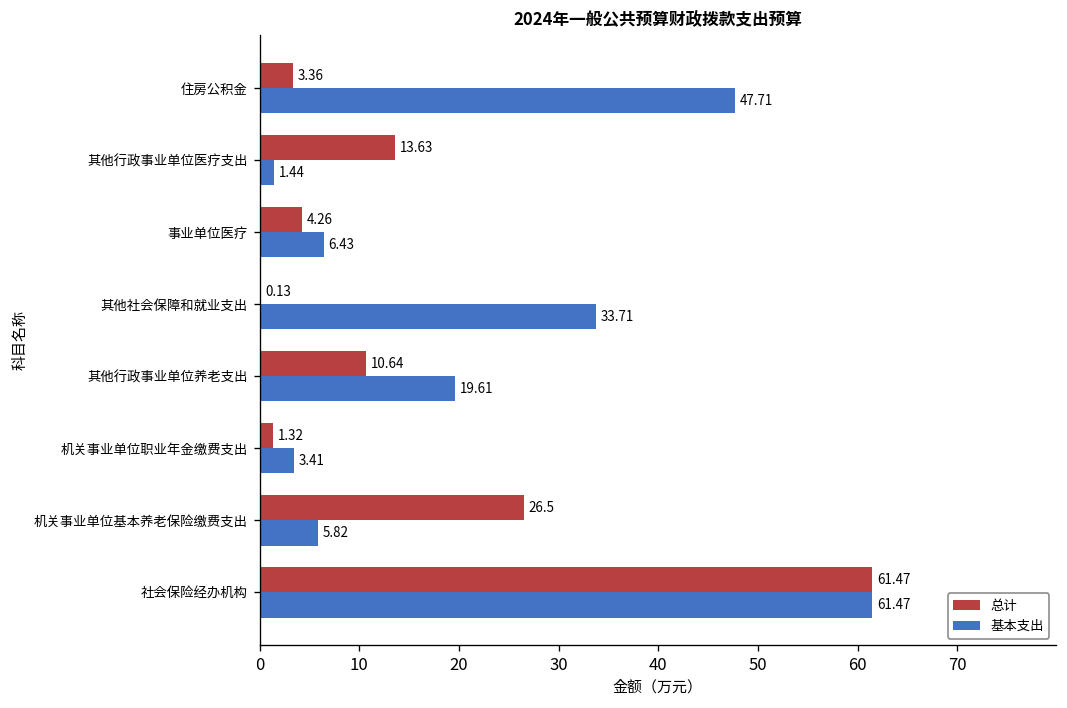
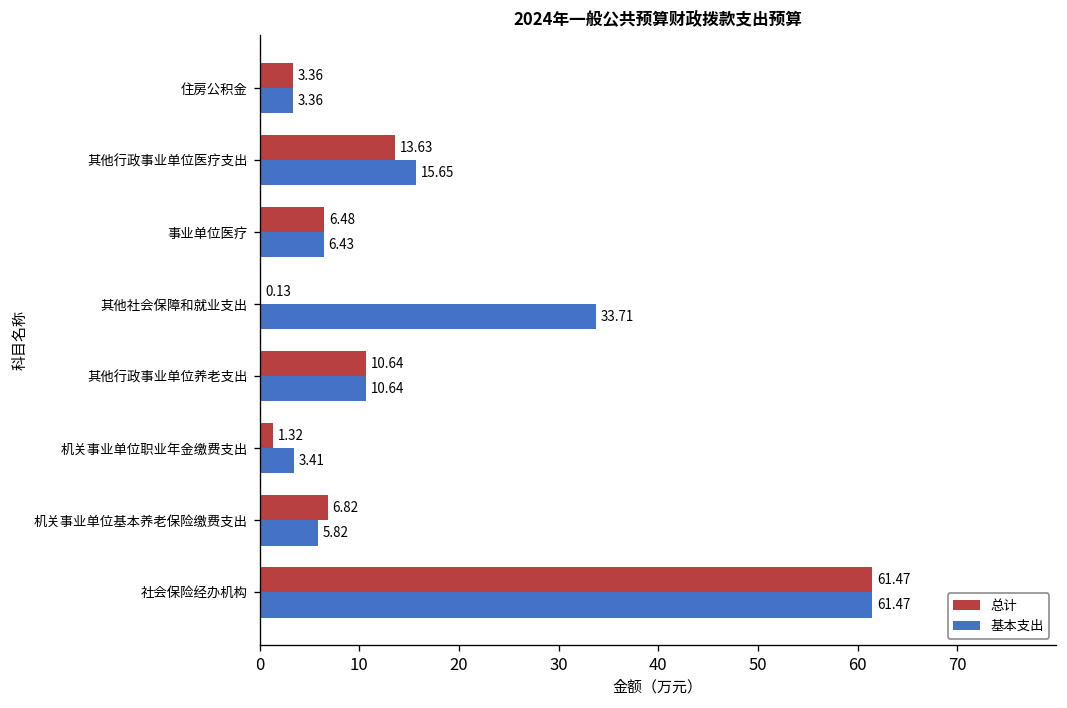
基本支出, 住房公积金: 47.71 -> 3.36
基本支出, 其他行政事业单位医疗支出: 1.44 -> 15.65
总计, 事业单位医疗: 4.26 -> 6.48
基本支出, 其他行政事业单位养老支出: 19.61 -> 10.64
总计, 机关事业单位基本养老保险缴费支出: 26.5 -> 6.82
